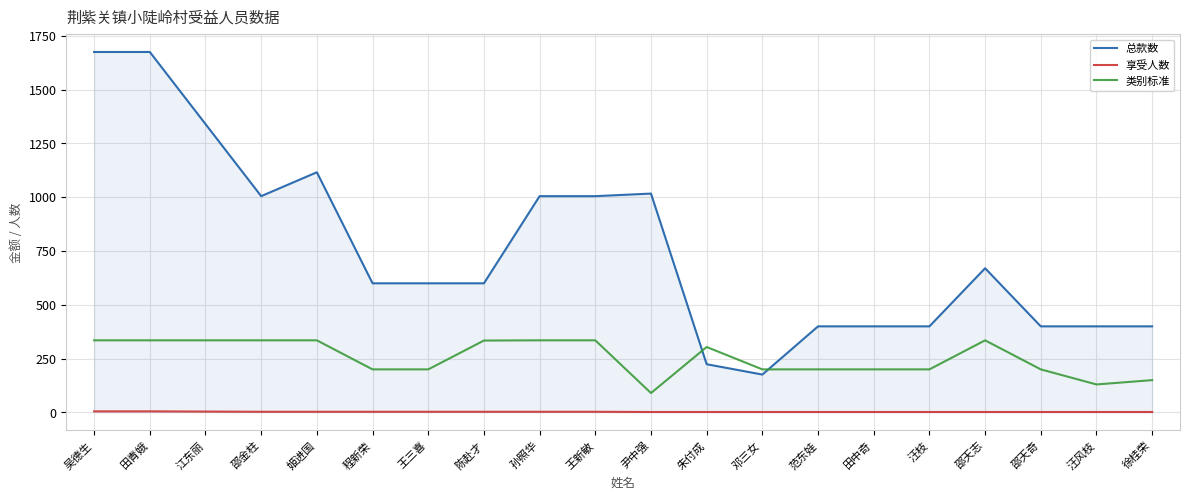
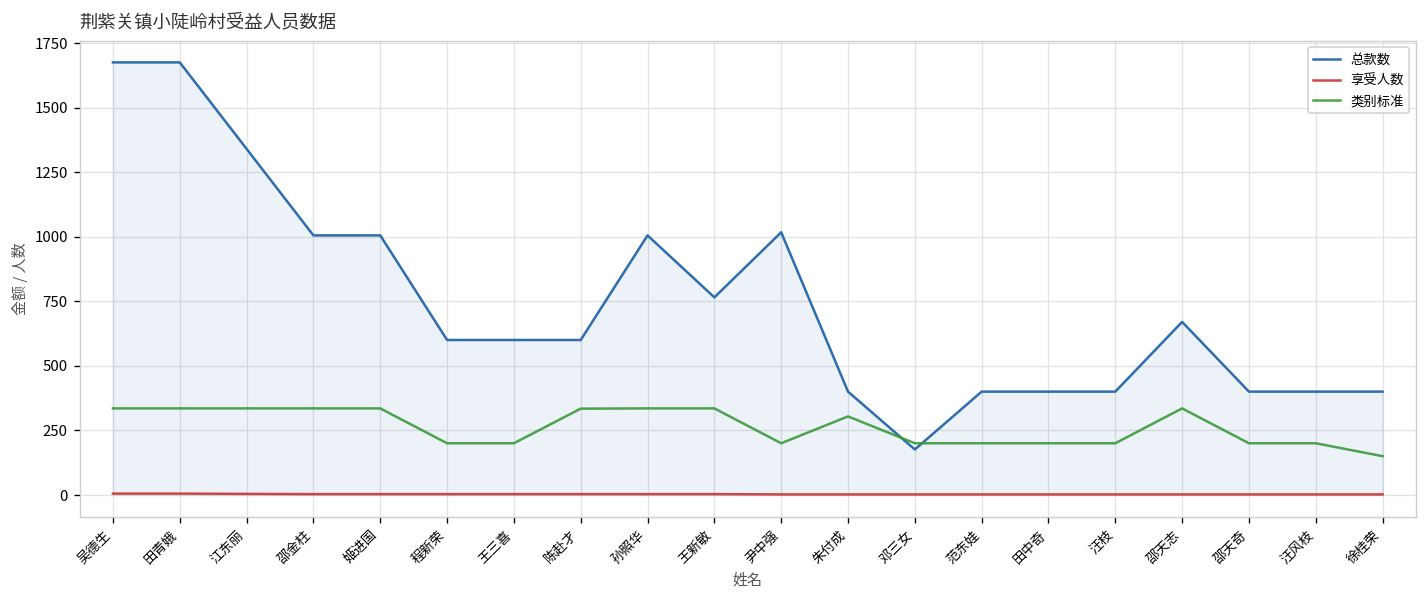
总款数, 姬进国: 1120 -> 1010
总款数, 王新敏: 1010 -> 770
类别标准, 尹中强: 90 -> 200
总款数, 朱付成: 220 -> 400
类别标准, 汪风枝: 130 -> 200
